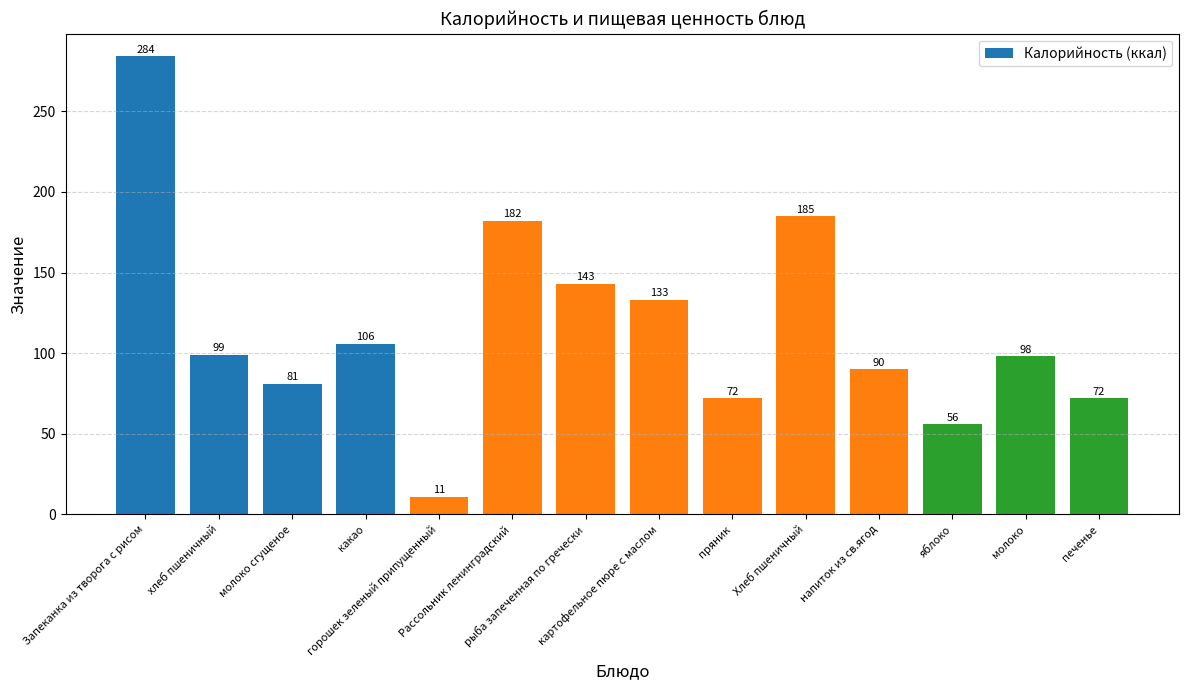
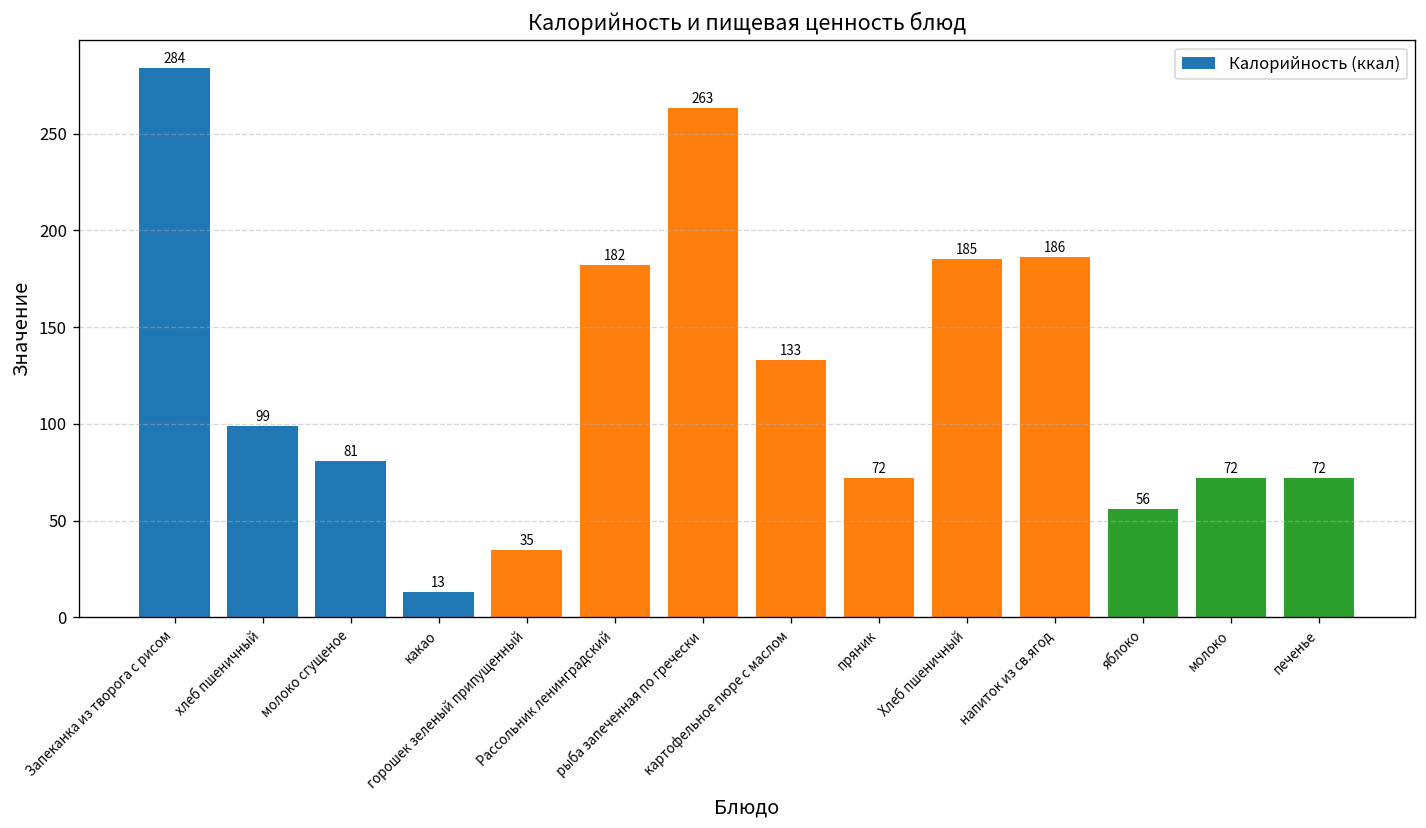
какао: 106 -> 13
горошек зеленый припущенный: 11 -> 35
рыба запеченная по гречески: 143 -> 263
напиток из св.ягод: 90 -> 186
молоко: 98 -> 72
